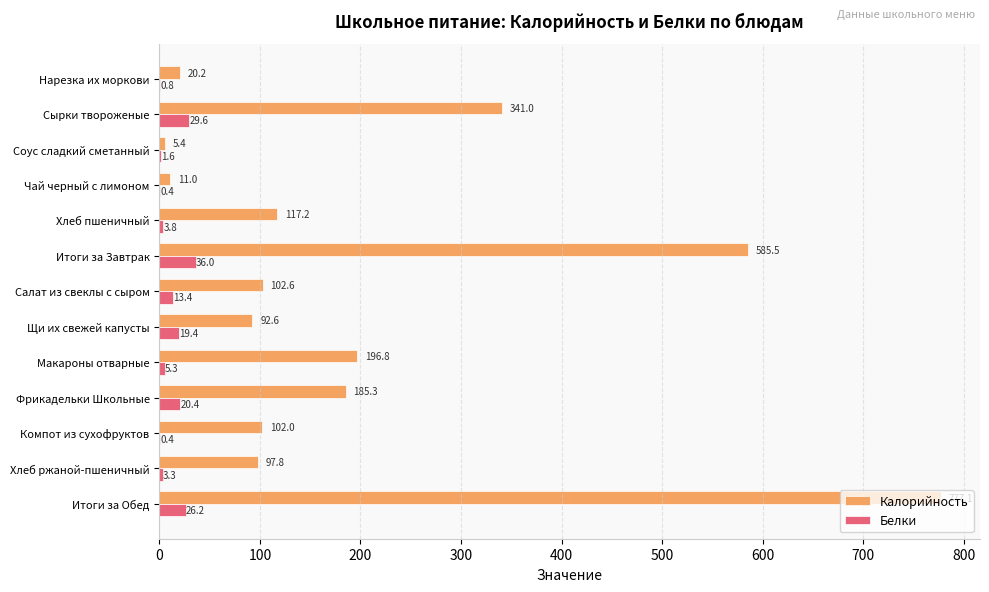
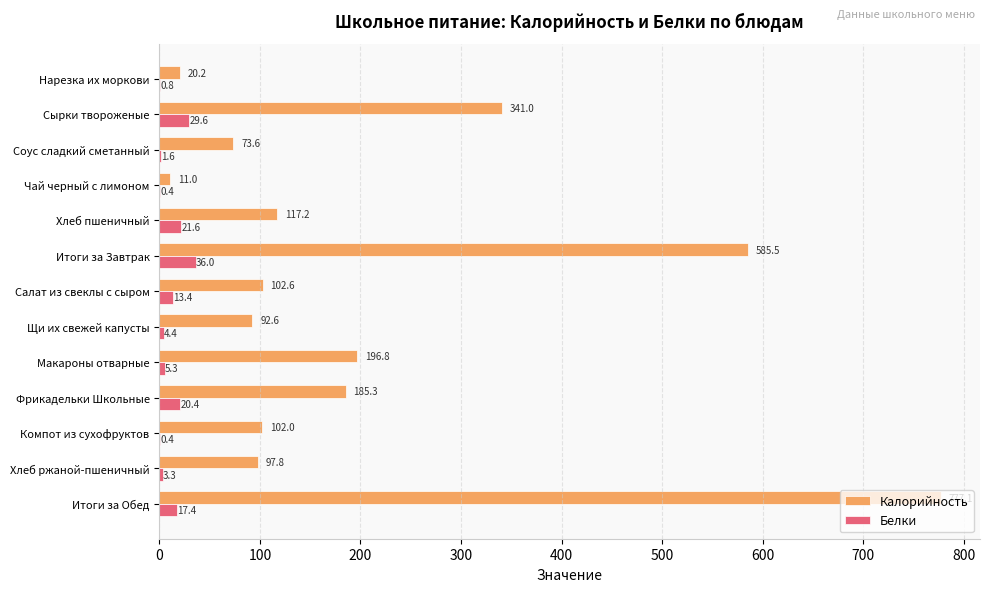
Калорийность, Соус сладкий сметанный: 5.4 -> 73.6
Белки, Хлеб пшеничный: 3.8 -> 21.6
Белки, Щи их свежей капусты: 19.4 -> 4.4
Белки, Итоги за Обед: 26.2 -> 17.4
